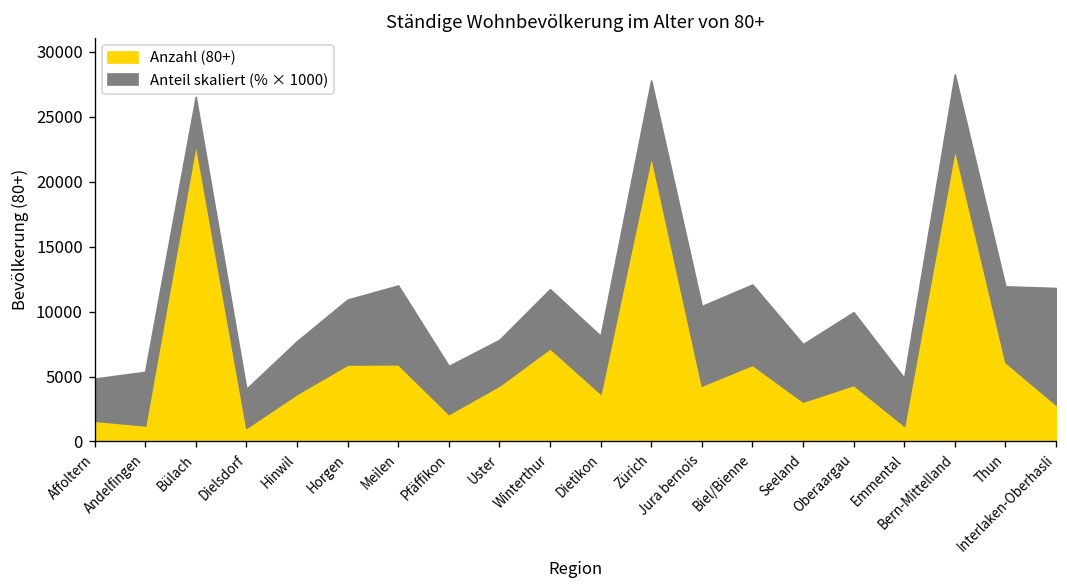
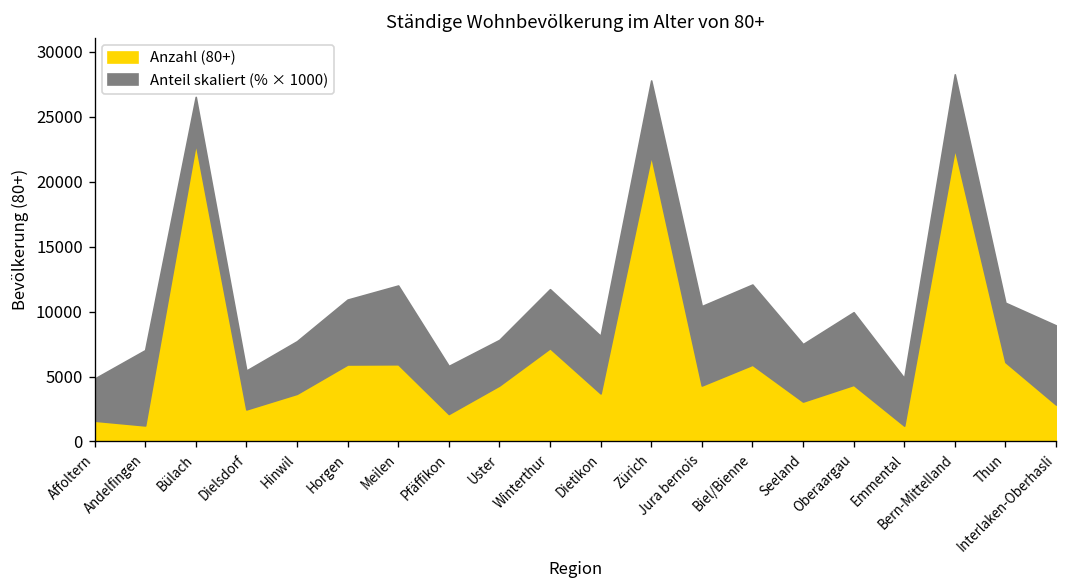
Anteil skaliert (% × 1000), Andelfingen: 4100 -> 5800
Anzahl (80+), Dielsdorf: 1100 -> 2500
Anteil skaliert (% × 1000), Thun: 5800 -> 4600
Anteil skaliert (% × 1000), Interlaken-Oberhasli: 9000 -> 6100
